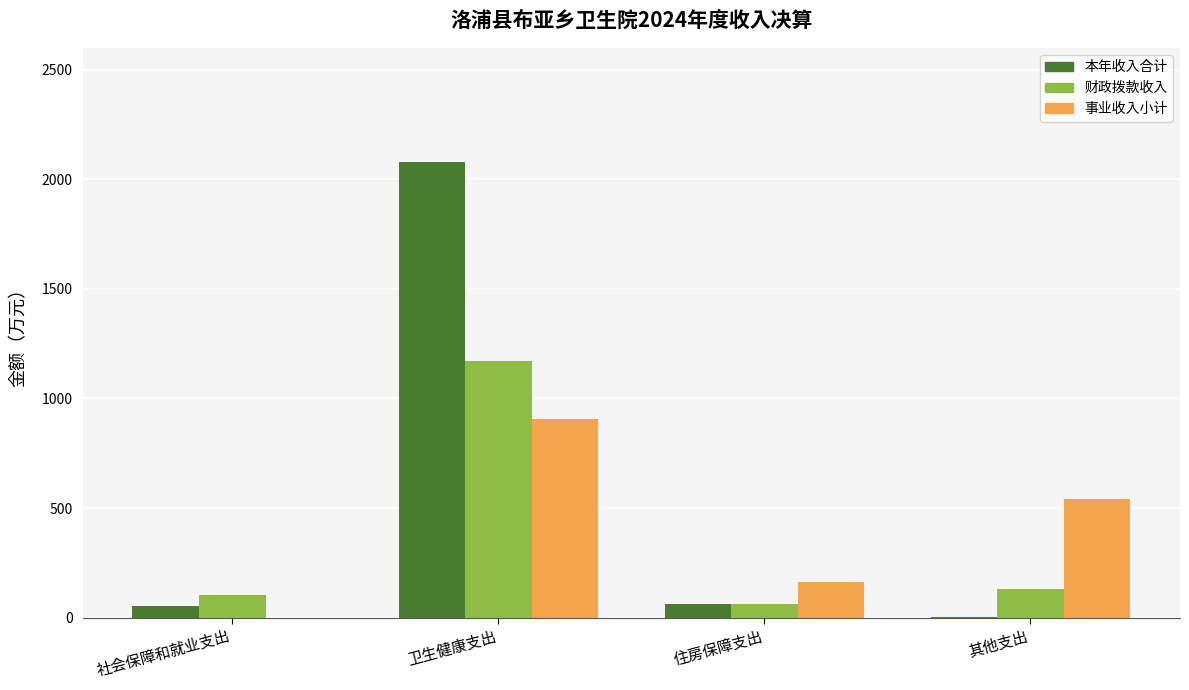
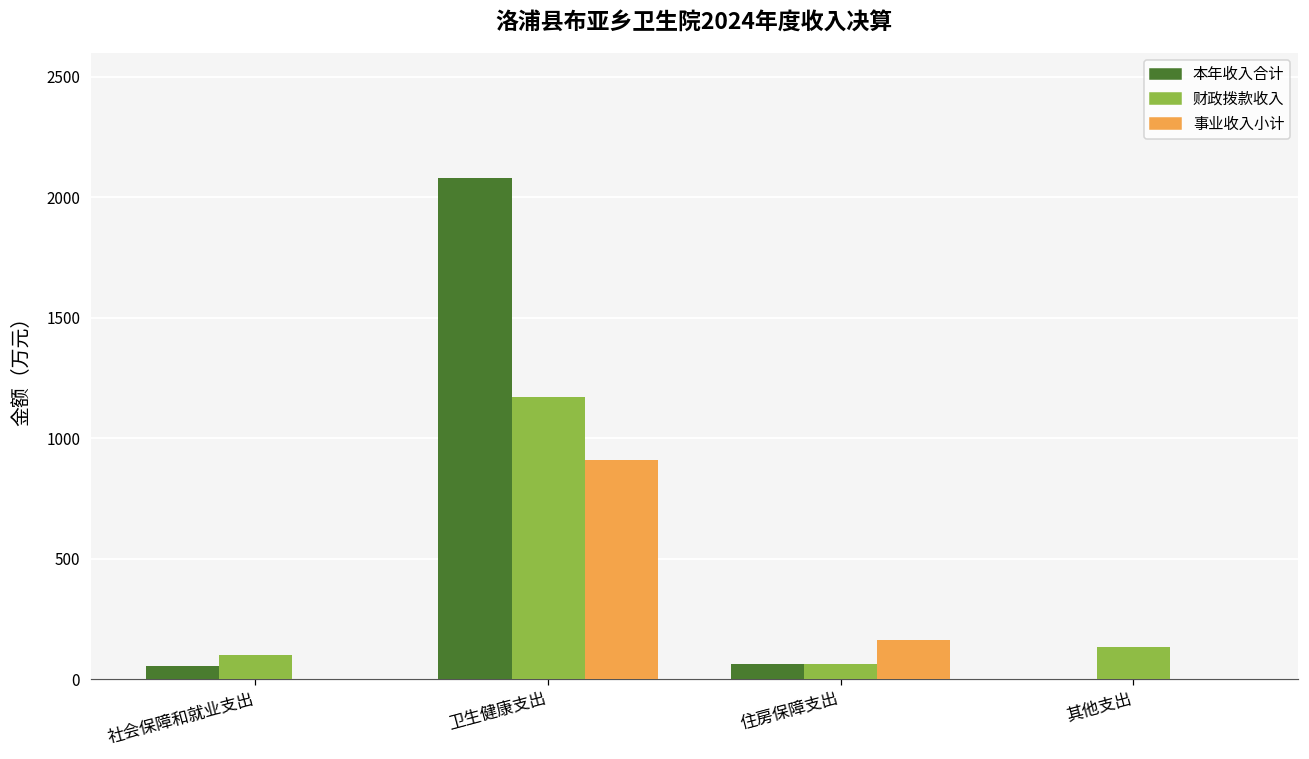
事业收入小计, 其他支出: 540 -> 0
